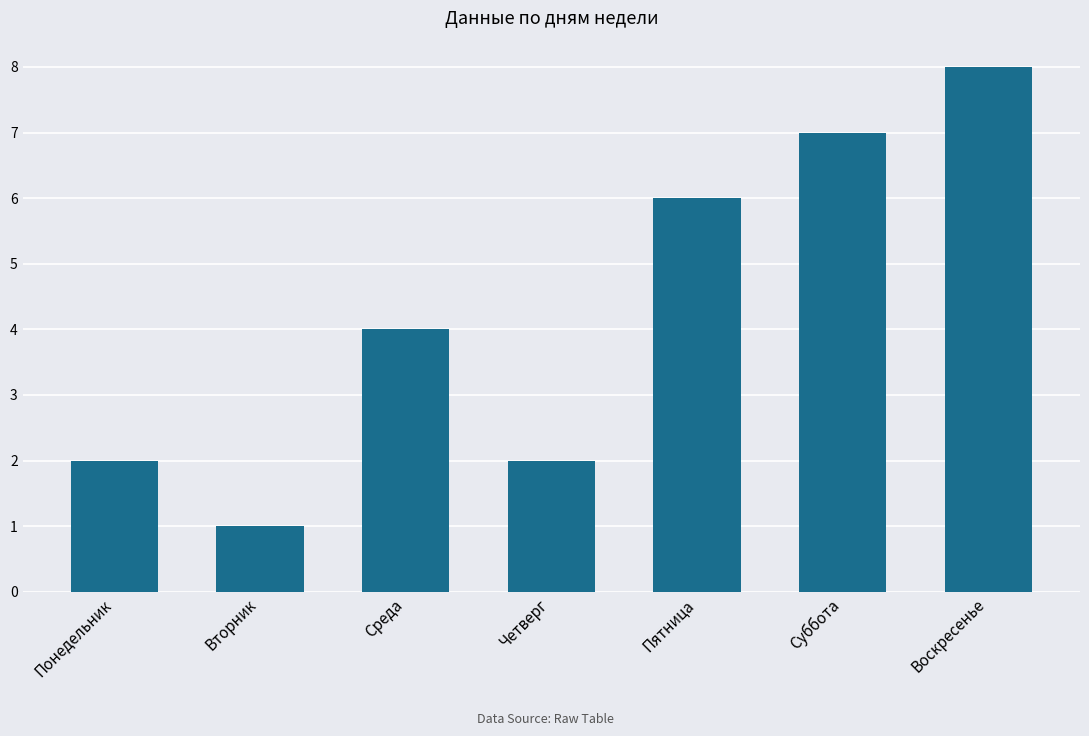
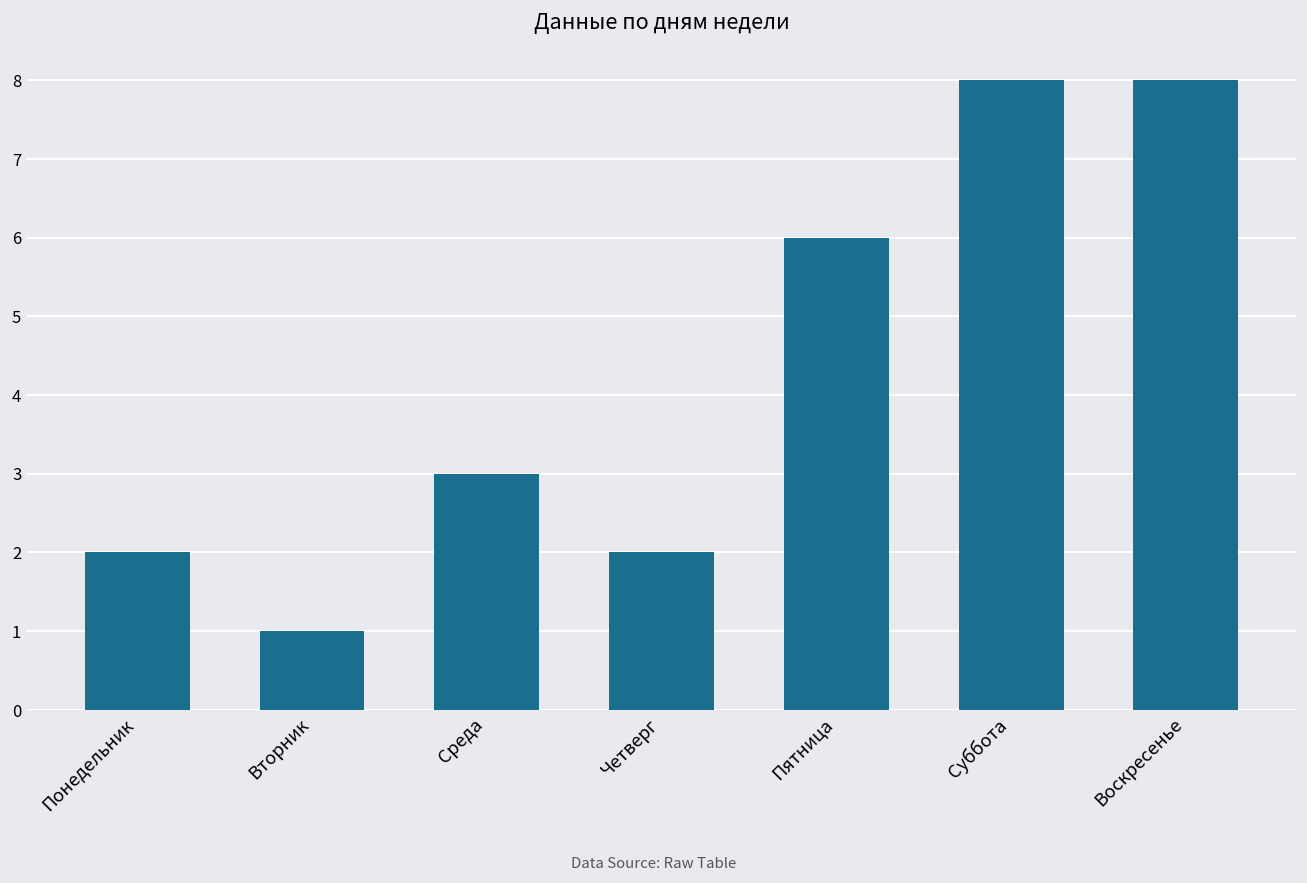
Среда: 4 -> 3
Суббота: 7 -> 8
